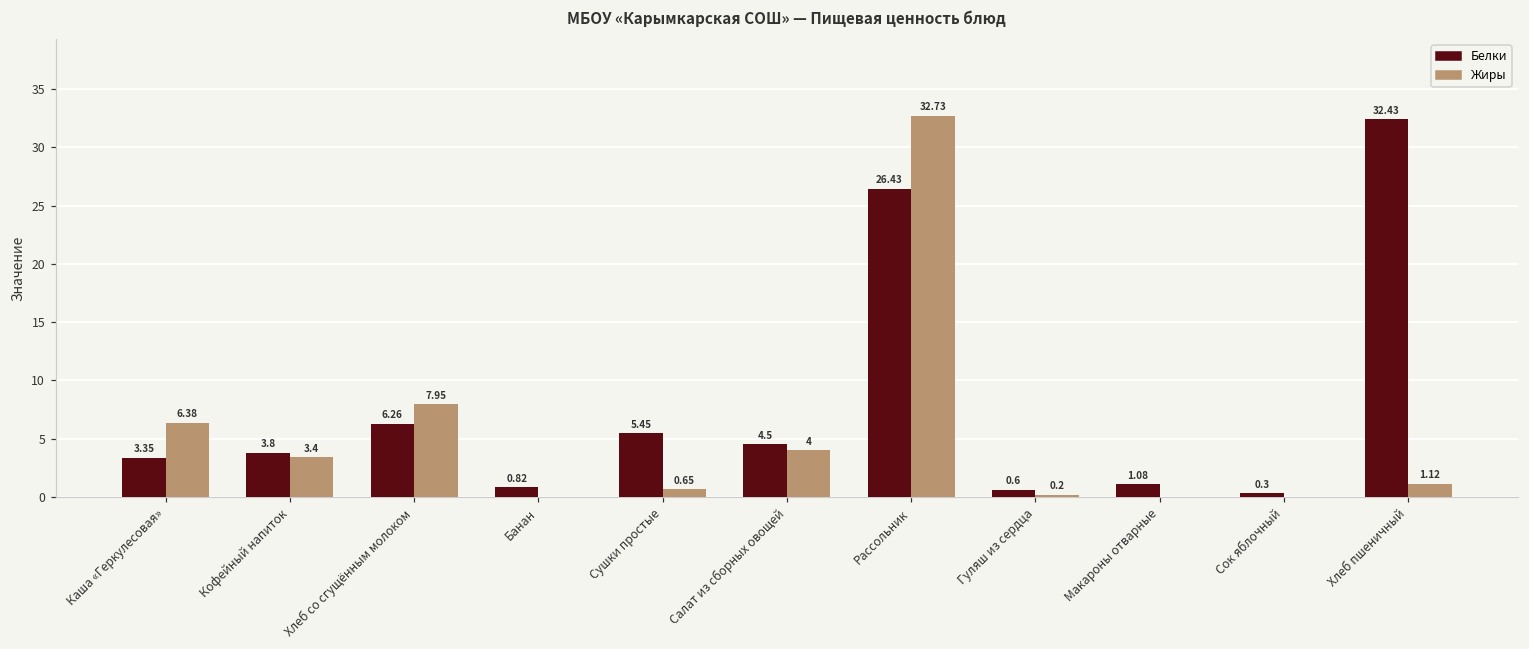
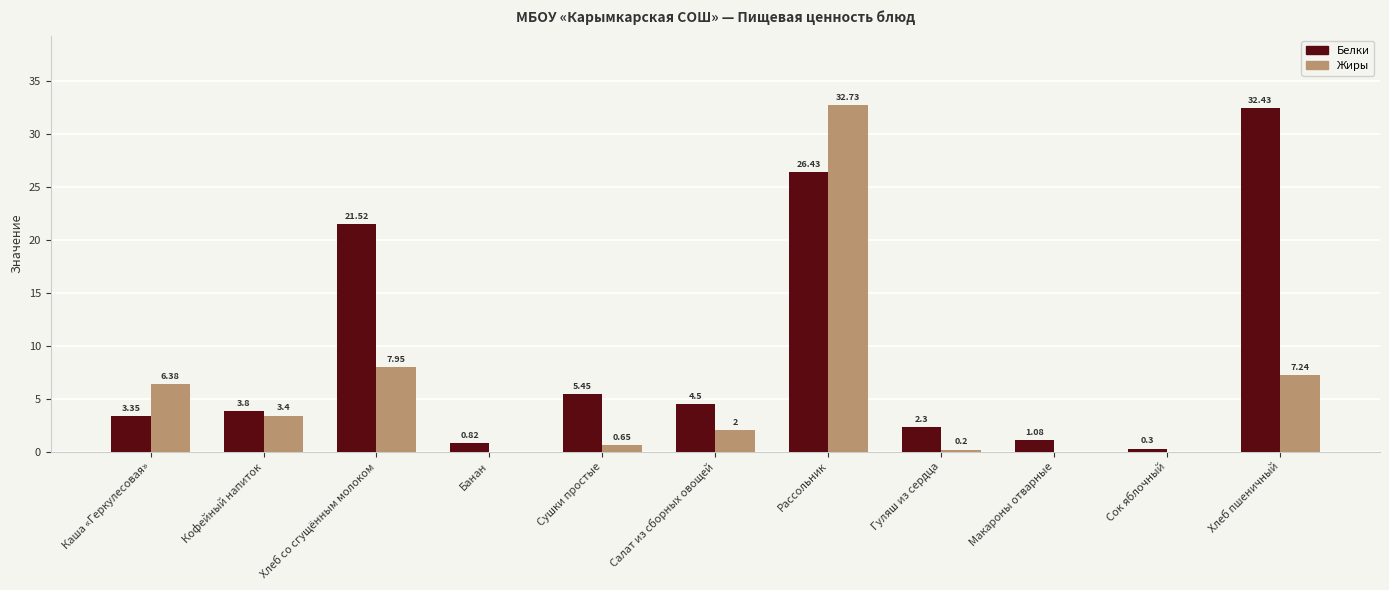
Белки, Хлеб со сгущённым молоком: 6.26 -> 21.52
Жиры, Салат из сборных овощей: 4 -> 2
Белки, Гуляш из сердца: 0.6 -> 2.3
Жиры, Хлеб пшеничный: 1.12 -> 7.24
